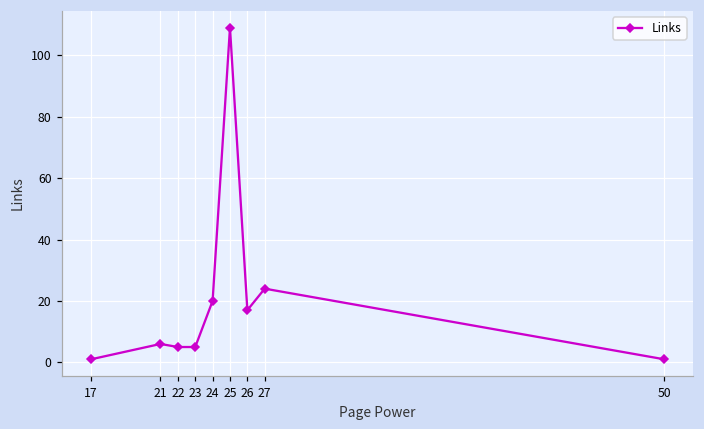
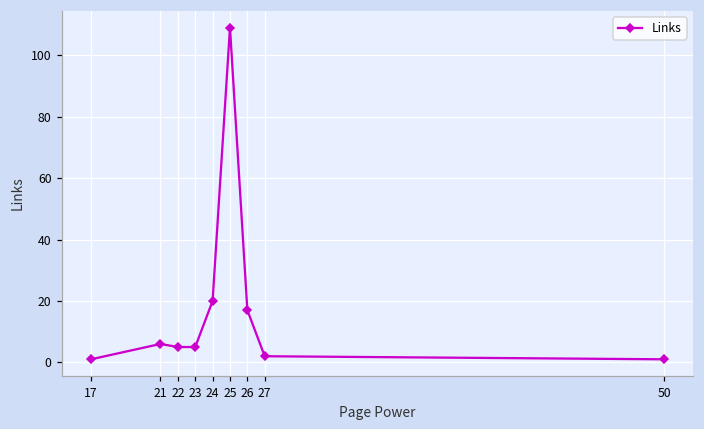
27: 24 -> 2
